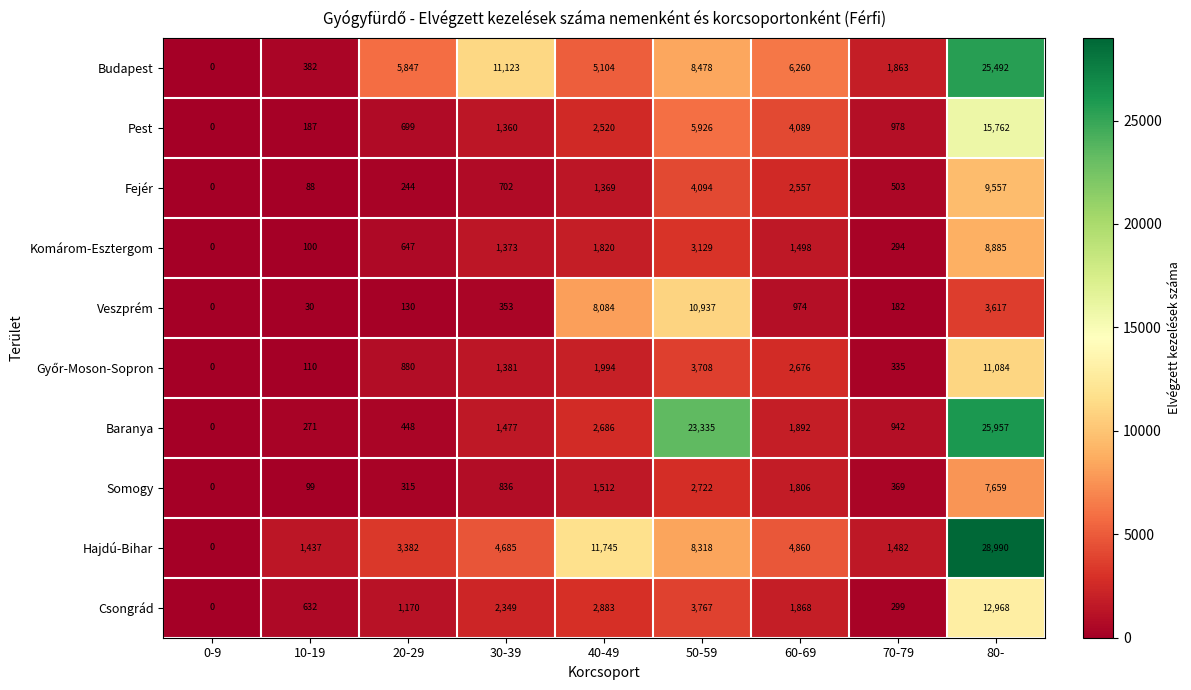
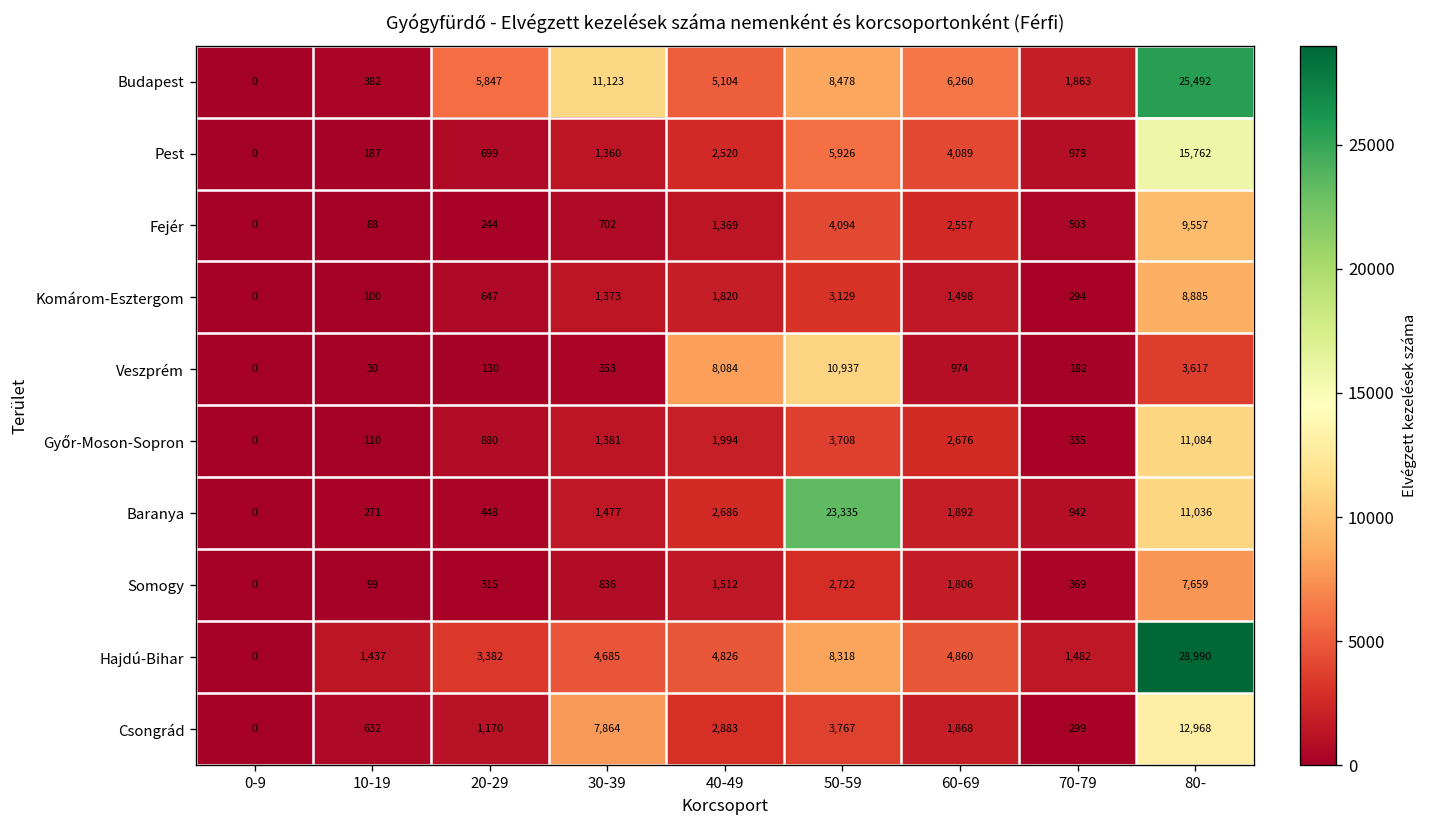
Baranya, 80-: 25,957 -> 11,036
Hajdú-Bihar, 40-49: 11,745 -> 4,826
Csongrád, 30-39: 2,349 -> 7,864
